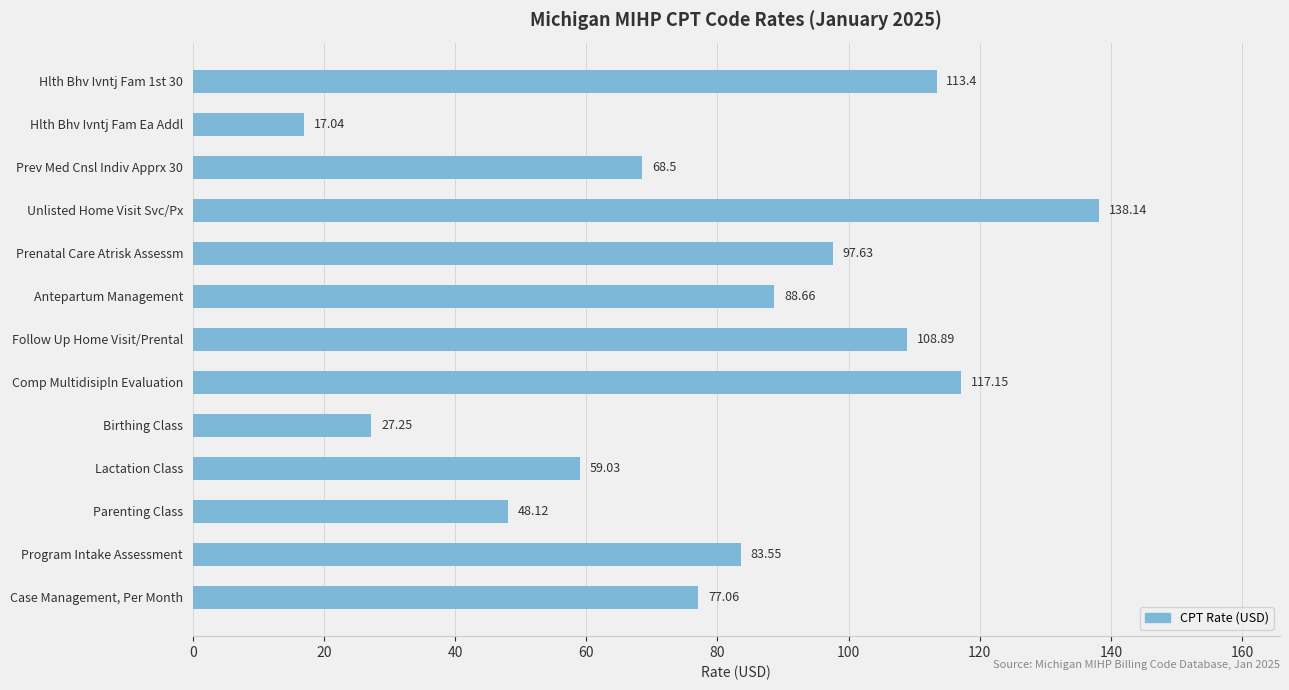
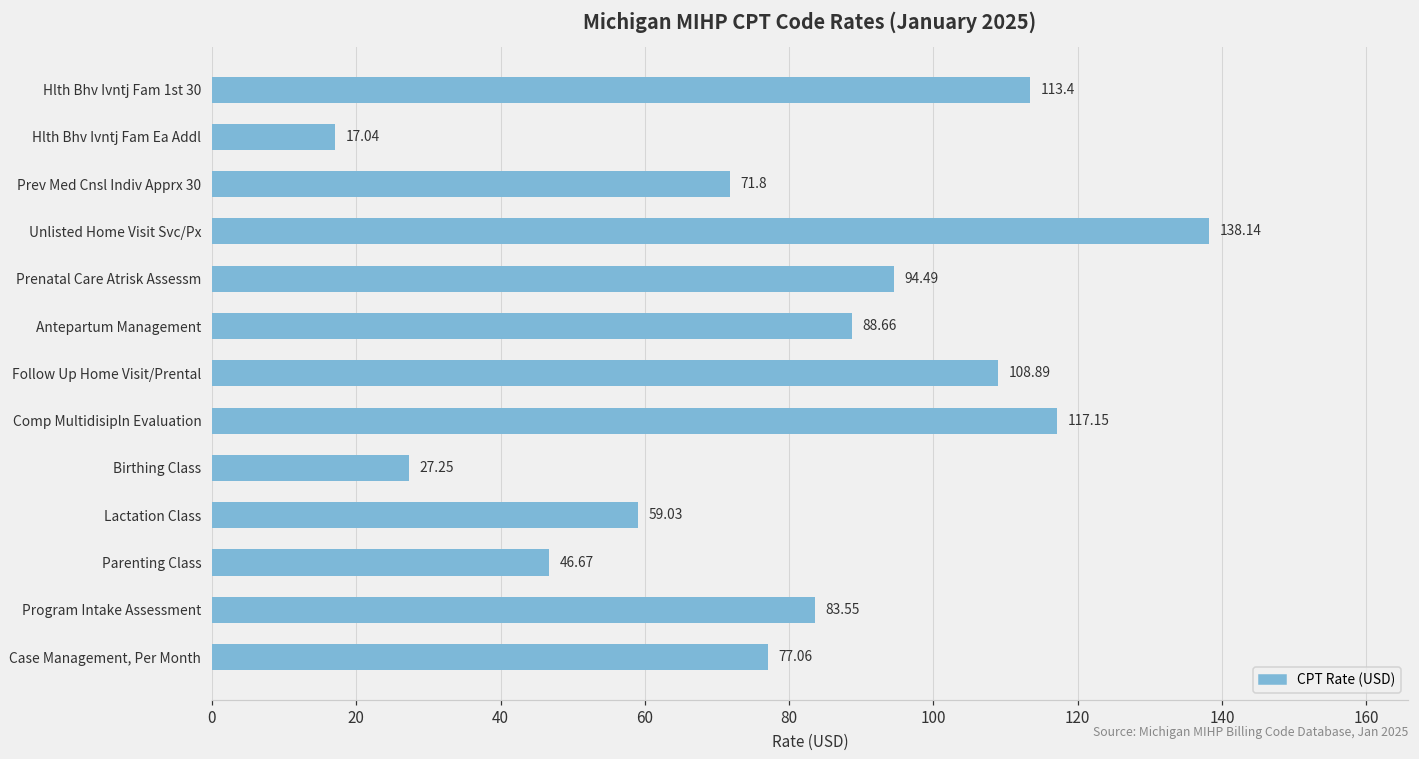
Prev Med Cnsl Indiv Apprx 30: 68.5 -> 71.8
Prenatal Care Atrisk Assessm: 97.63 -> 94.49
Parenting Class: 48.12 -> 46.67
